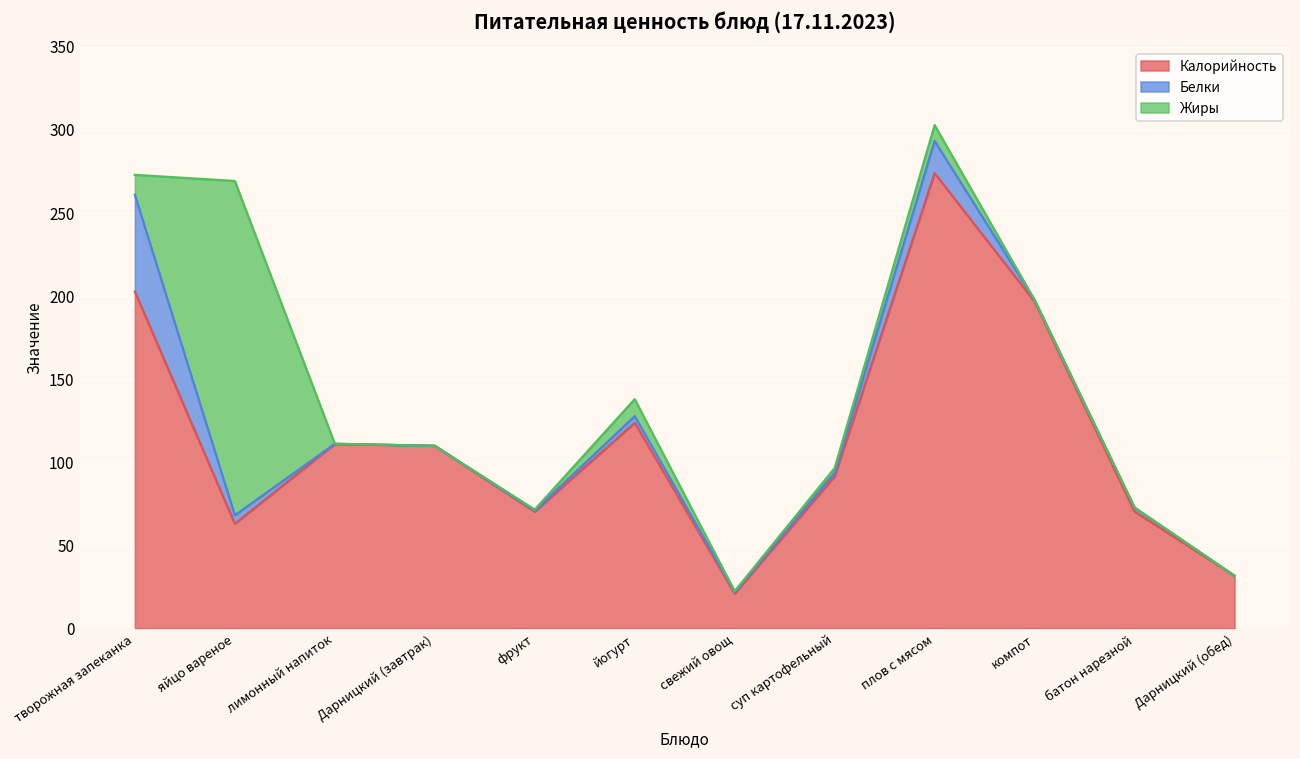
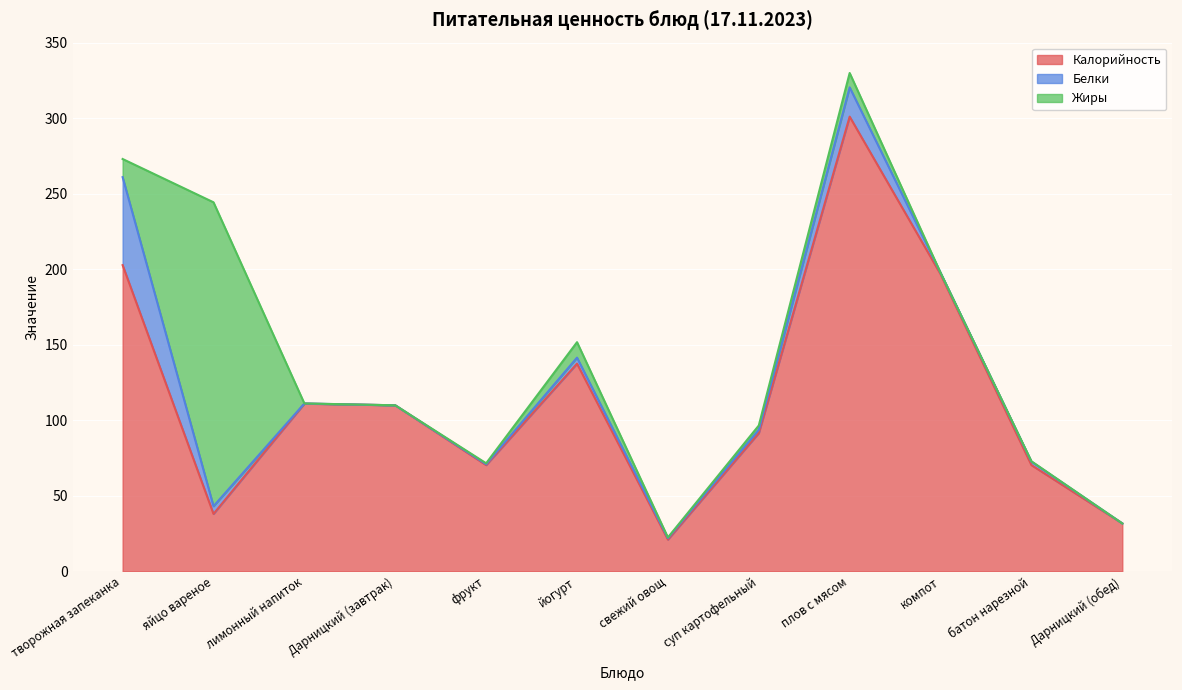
Калорийность, яйцо вареное: 63 -> 38
Калорийность, йогурт: 124 -> 137
Калорийность, плов с мясом: 274 -> 301
